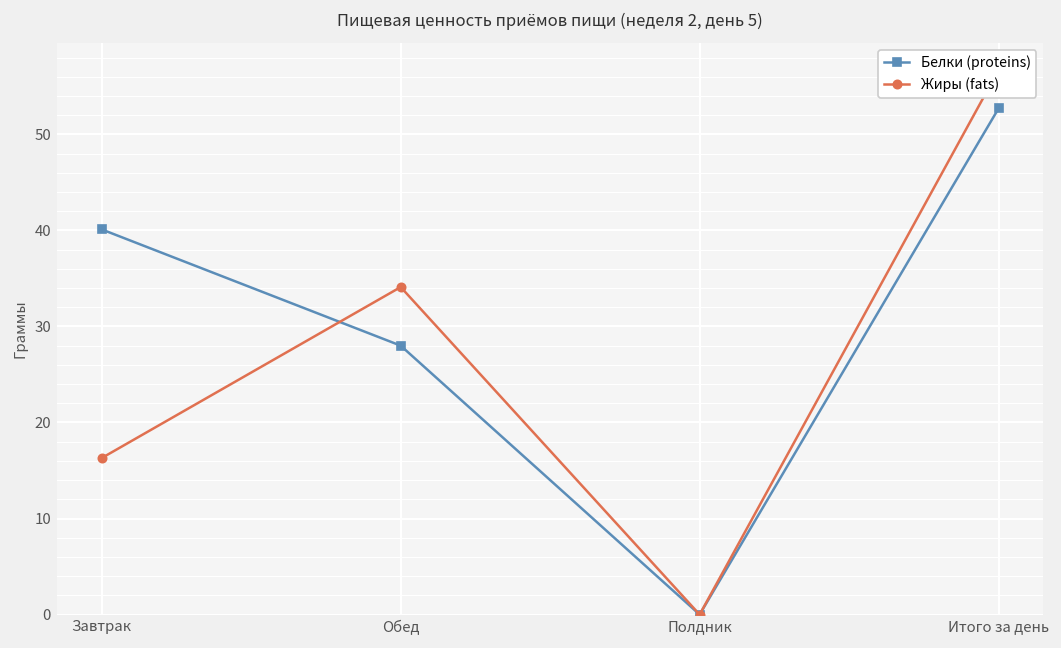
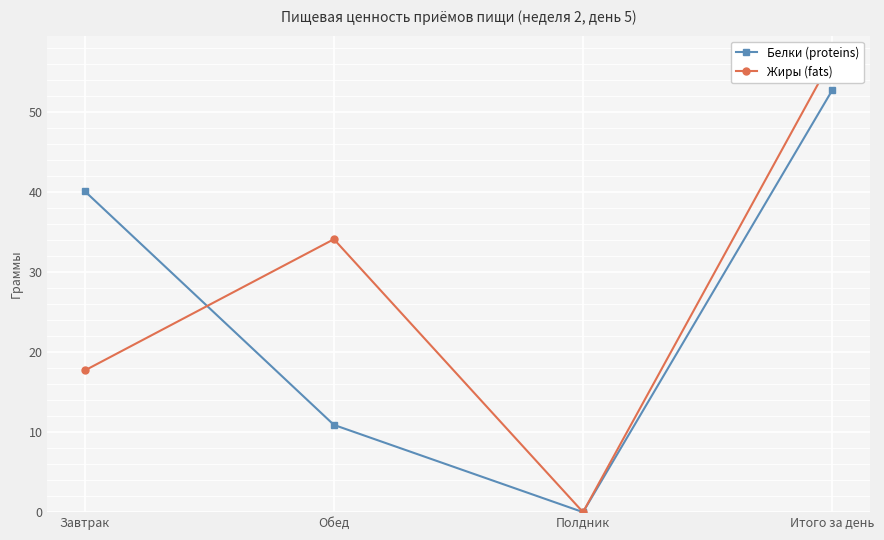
Жиры (fats), Завтрак: 16 -> 18
Белки (proteins), Обед: 28 -> 11
